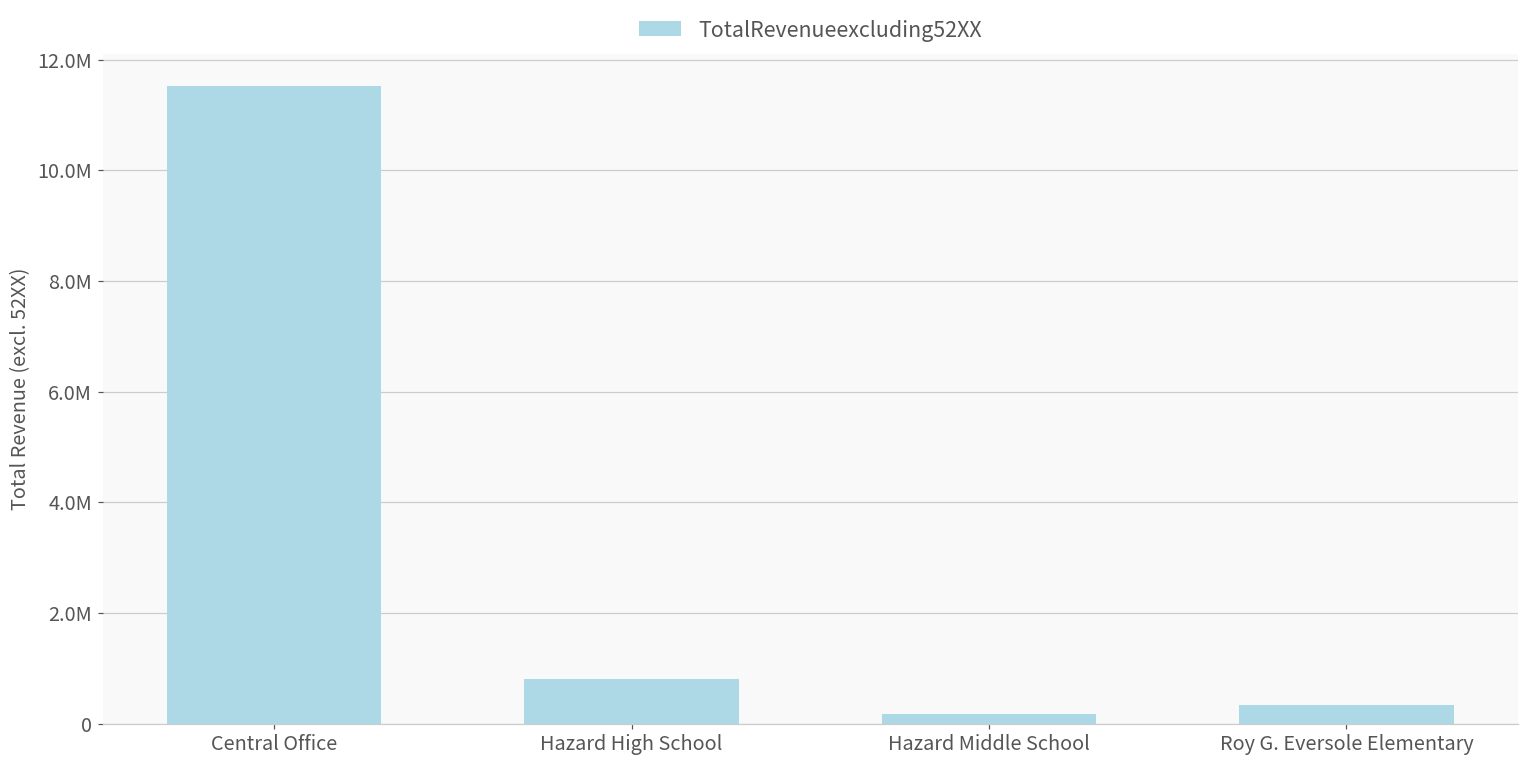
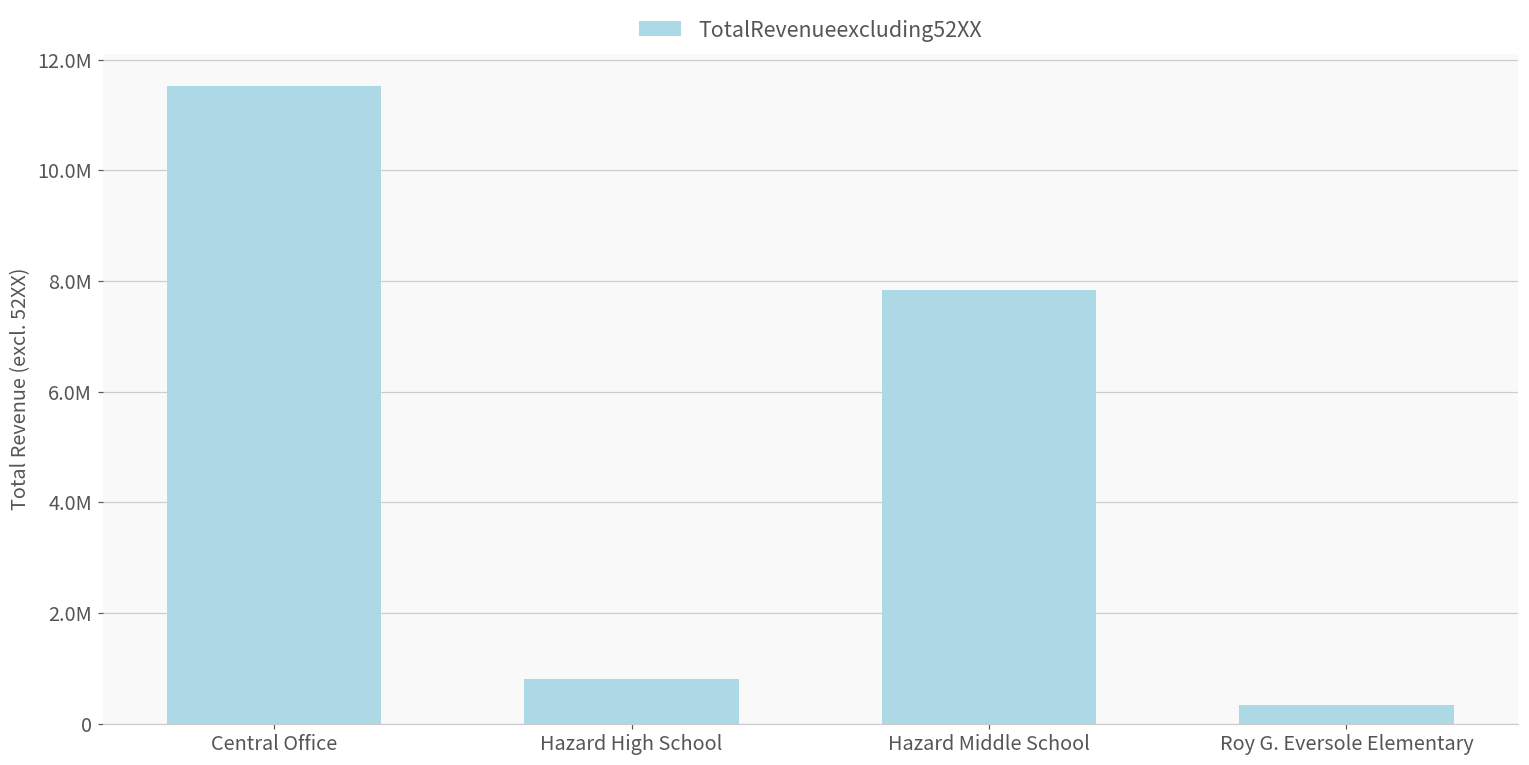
Hazard Middle School: 200000 -> 7800000
